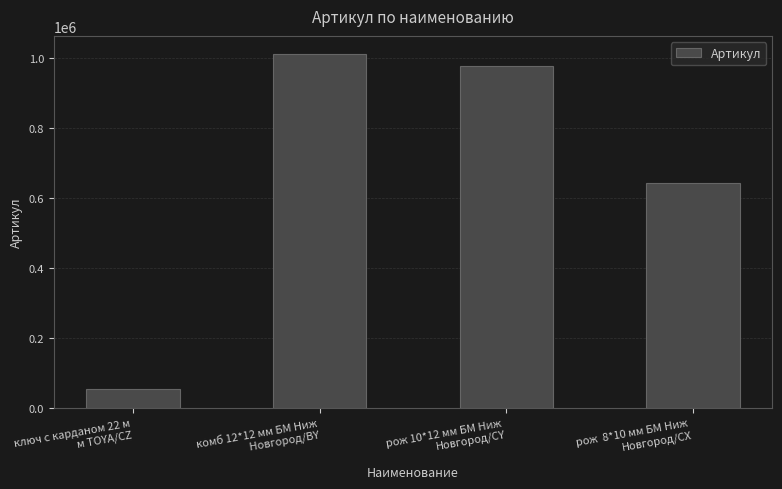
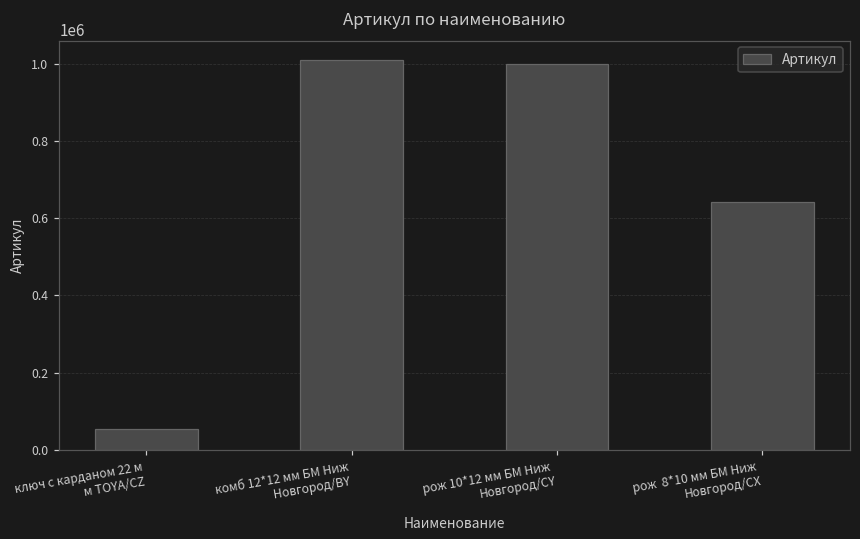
рож 10*12 мм БМ Ниж Новгород/CY: 980000 -> 1000000
